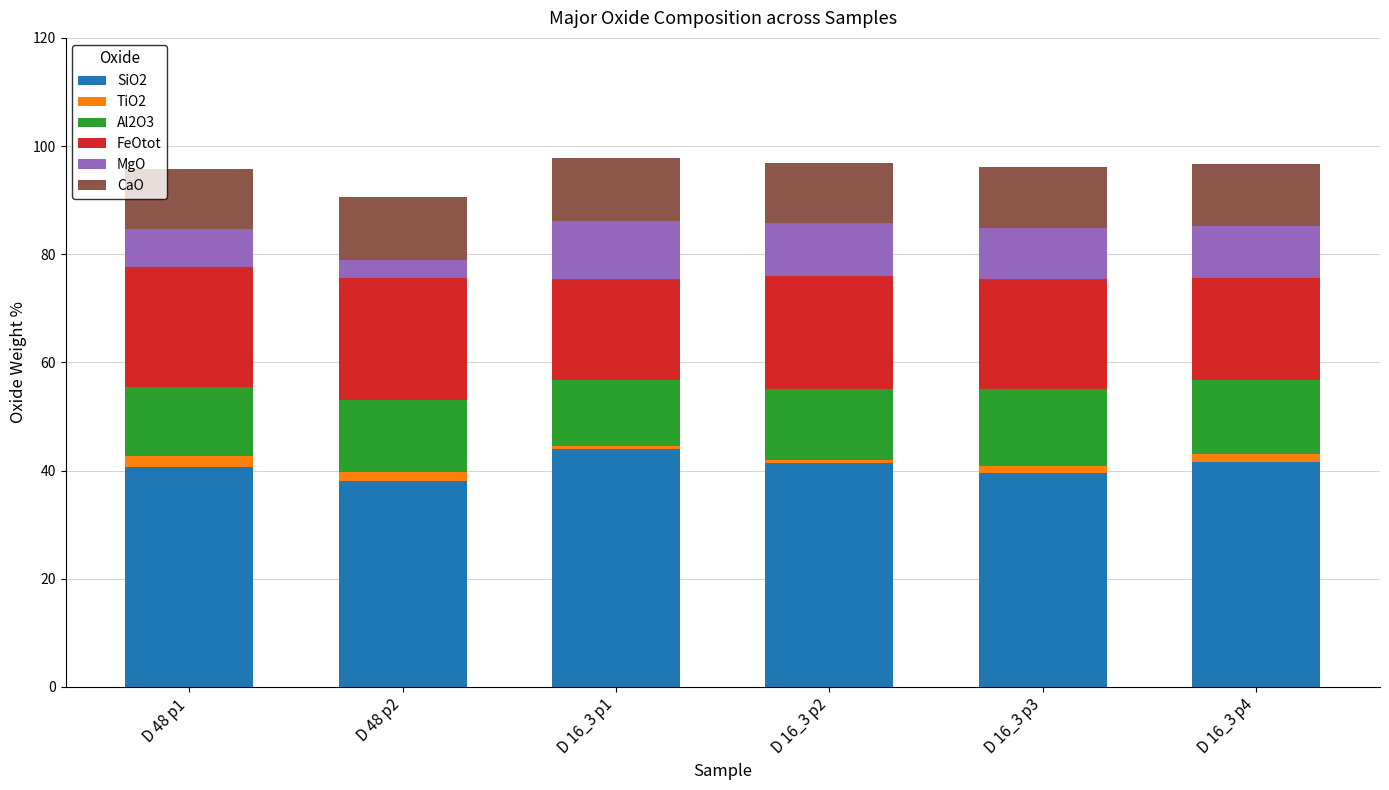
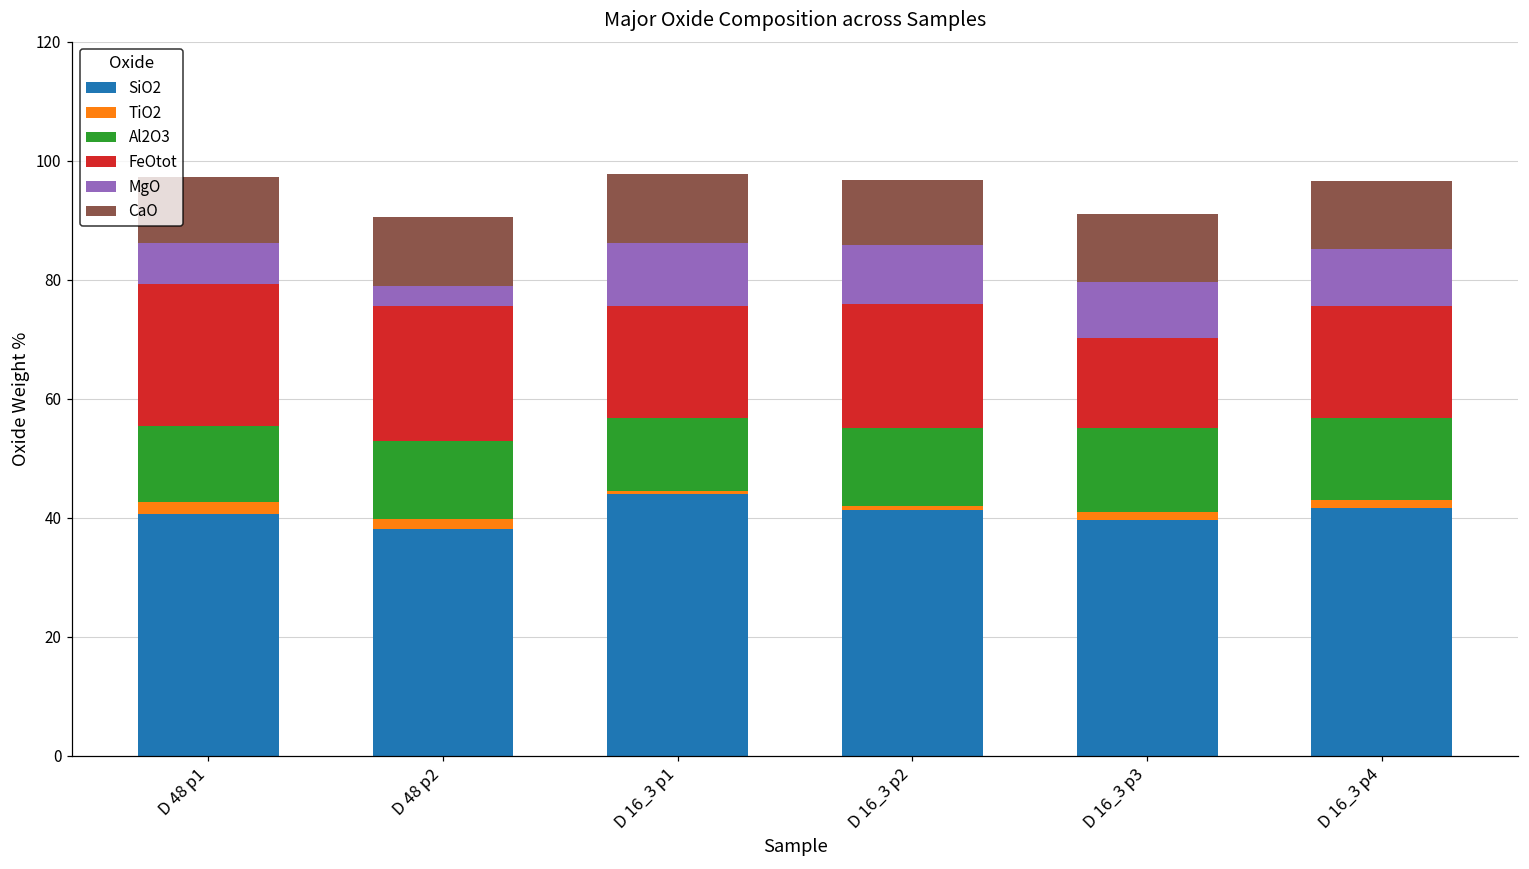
FeOtot, D 48 p1: 22 -> 24
FeOtot, D 16_3 p3: 20 -> 15
